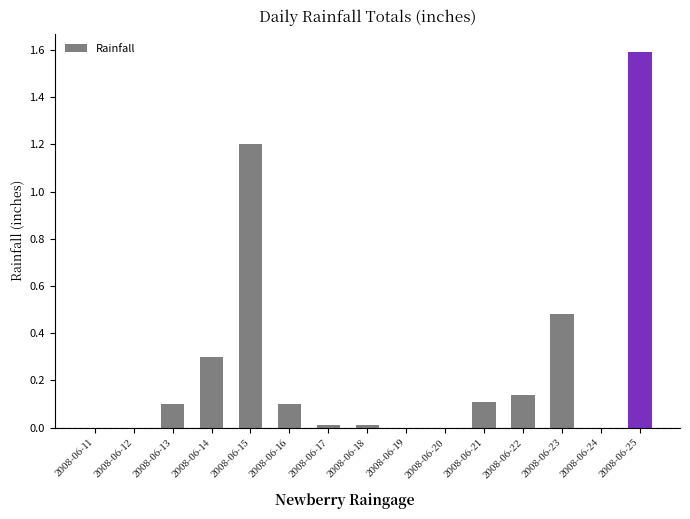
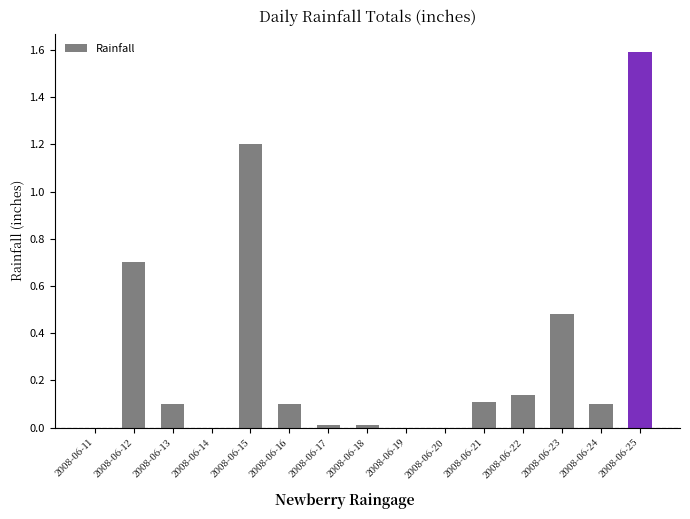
2008-06-12: 0.0 -> 0.7
2008-06-14: 0.3 -> 0.0
2008-06-24: 0.0 -> 0.1
